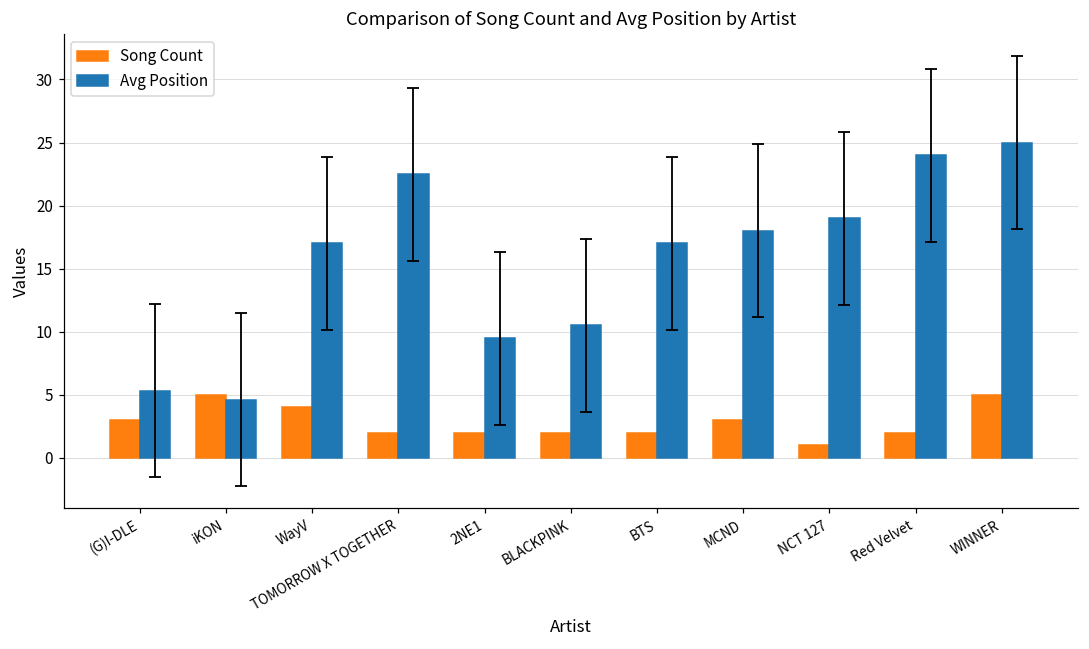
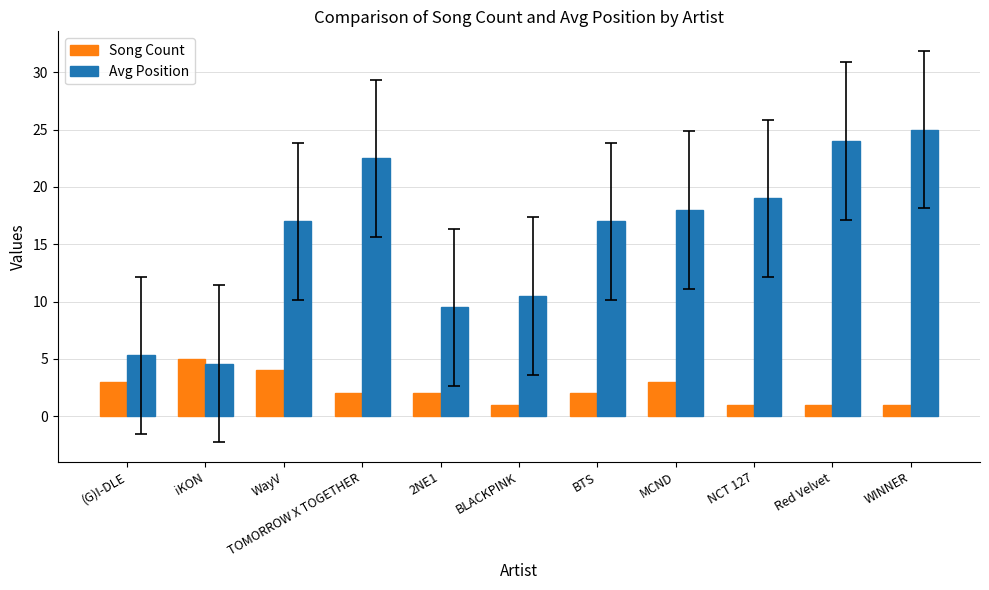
Song Count, BLACKPINK: 2 -> 1
Song Count, Red Velvet: 2 -> 1
Song Count, WINNER: 5 -> 1
